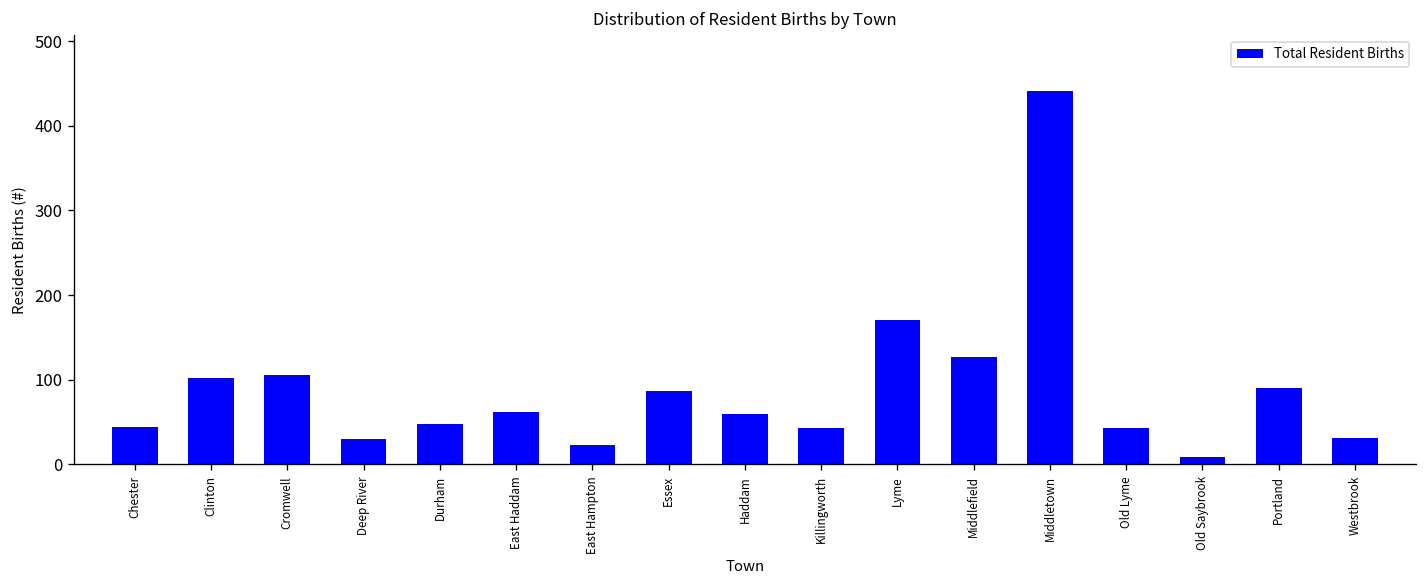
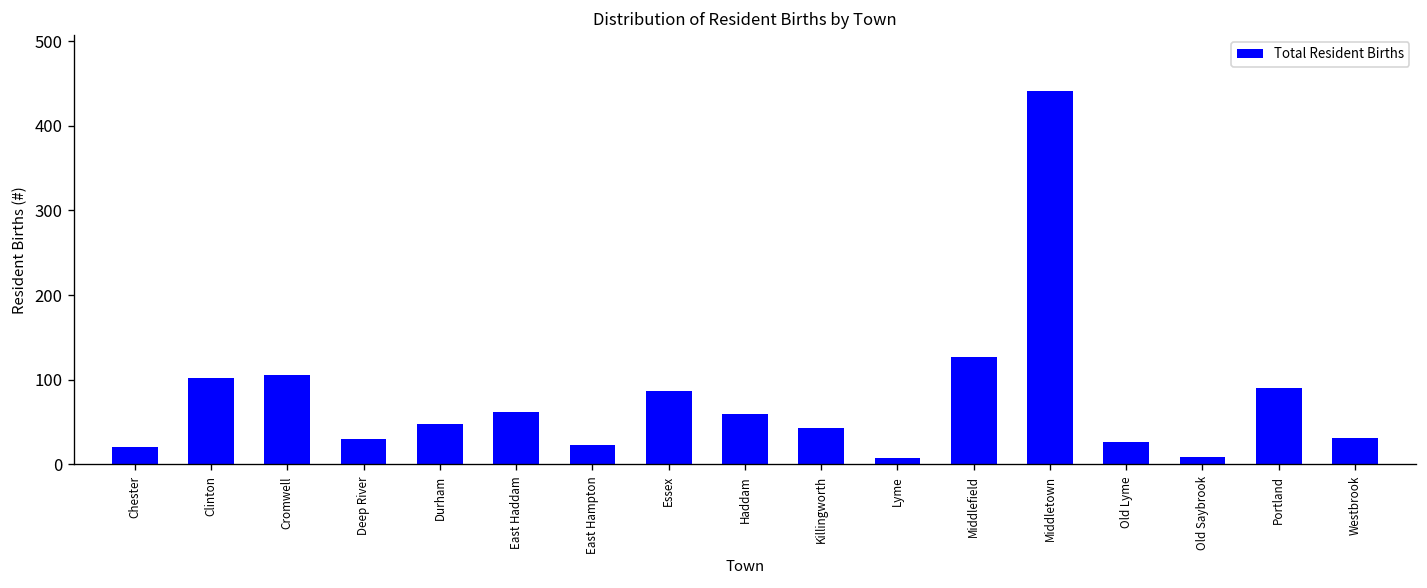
Chester: 40 -> 20
Lyme: 170 -> 10
Old Lyme: 40 -> 30
